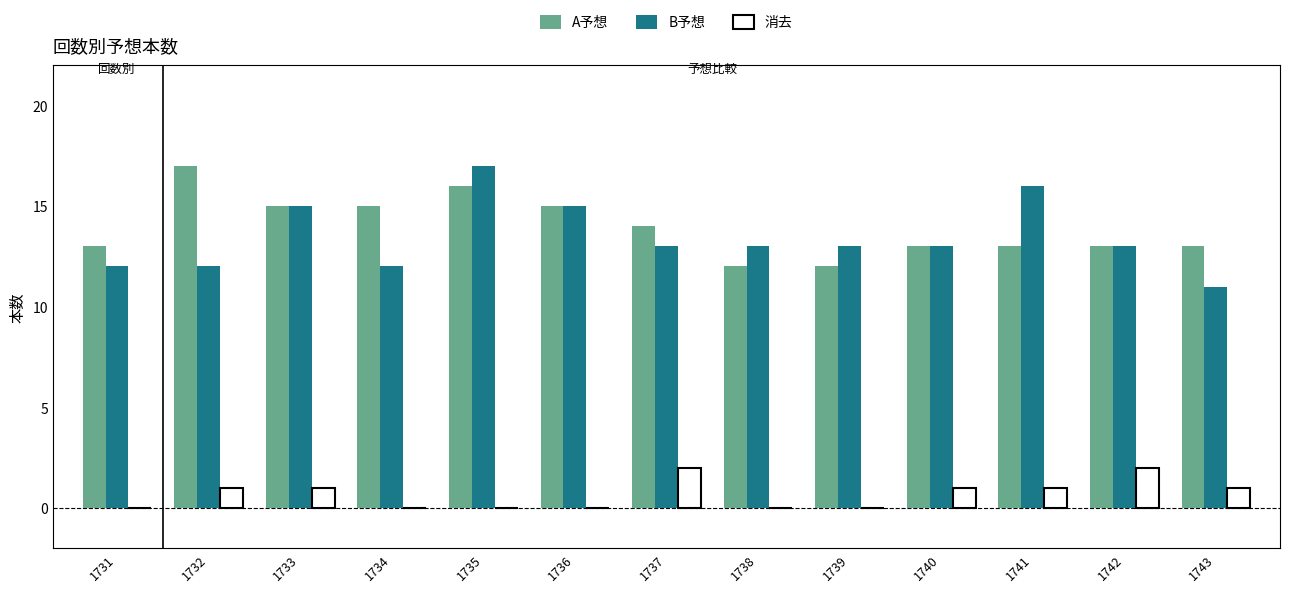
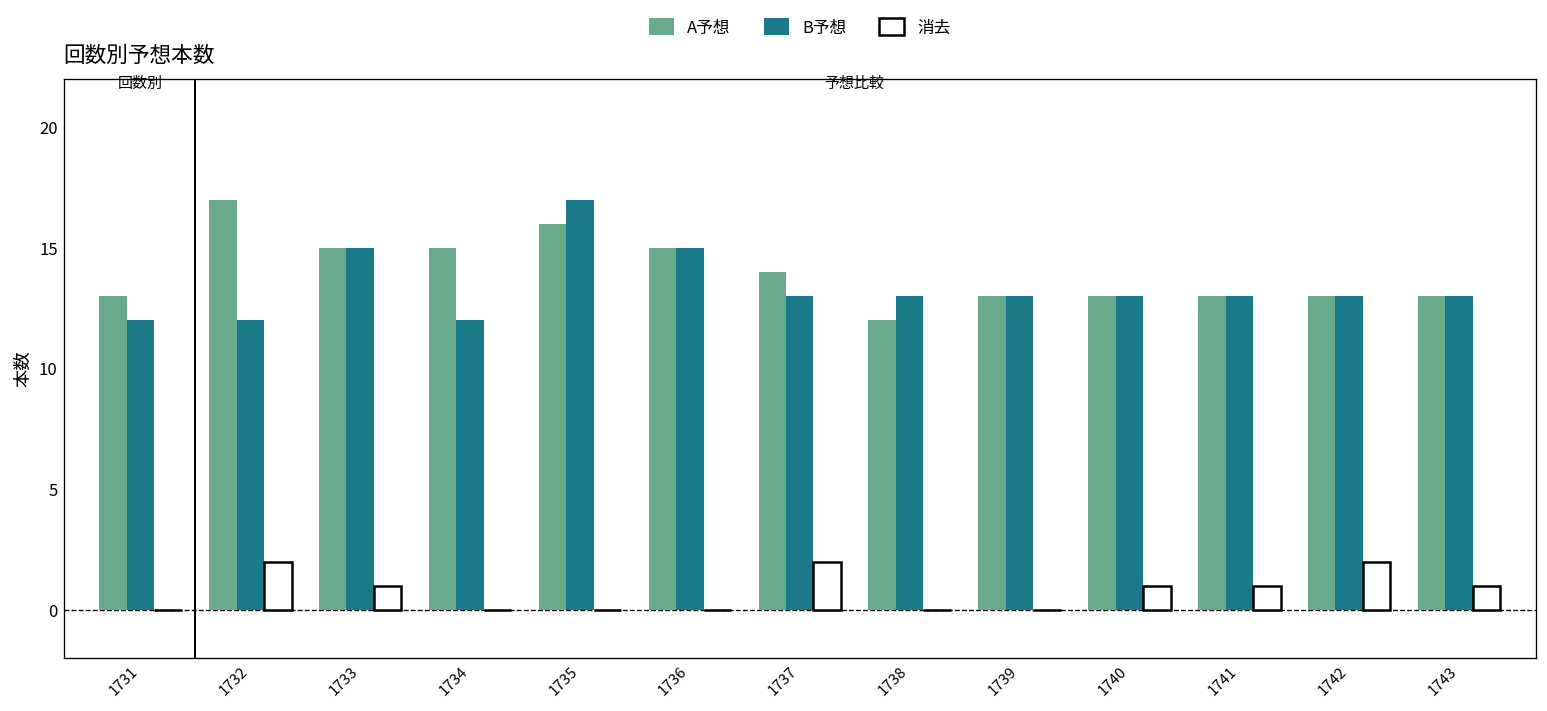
消去, 1732: 1 -> 2
A予想, 1739: 12 -> 13
B予想, 1741: 16 -> 13
B予想, 1743: 11 -> 13
